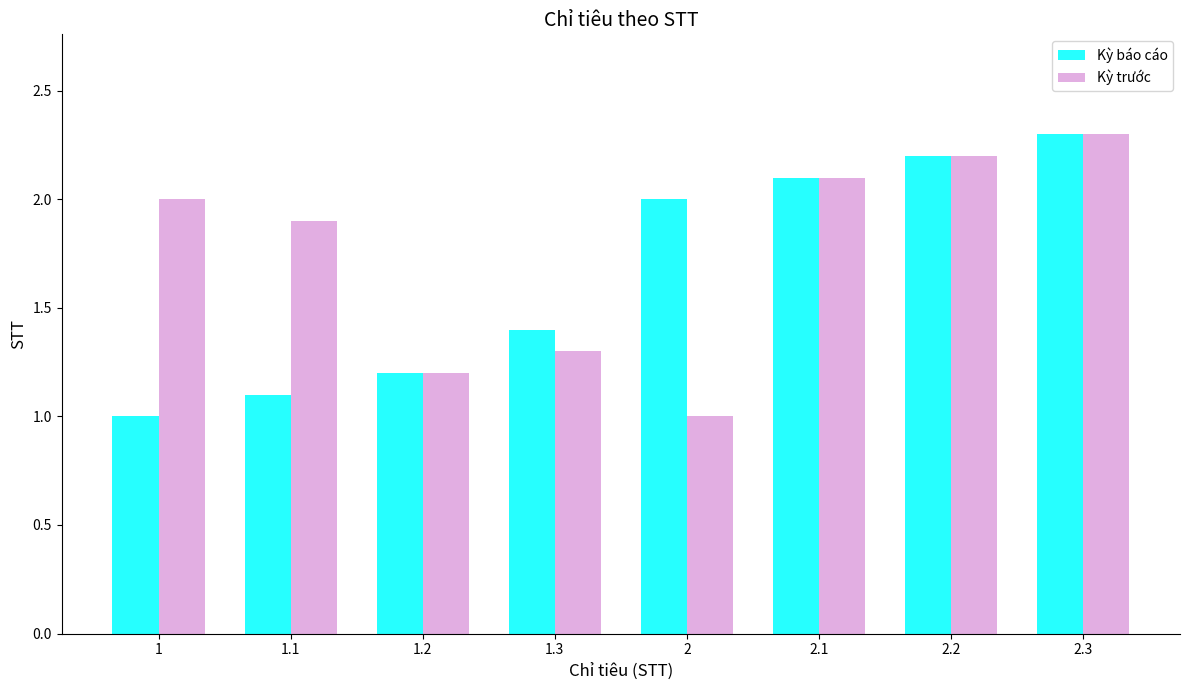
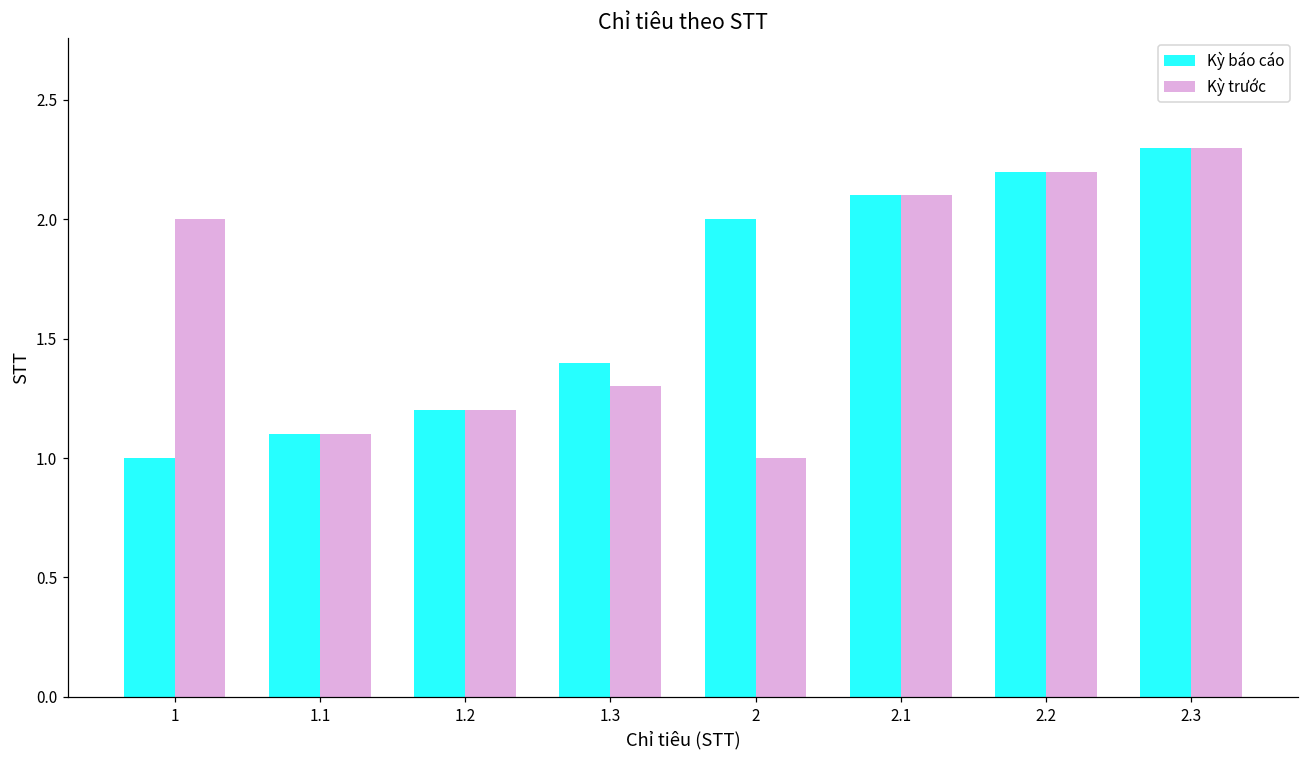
Kỳ trước, 1.1: 1.9 -> 1.1
